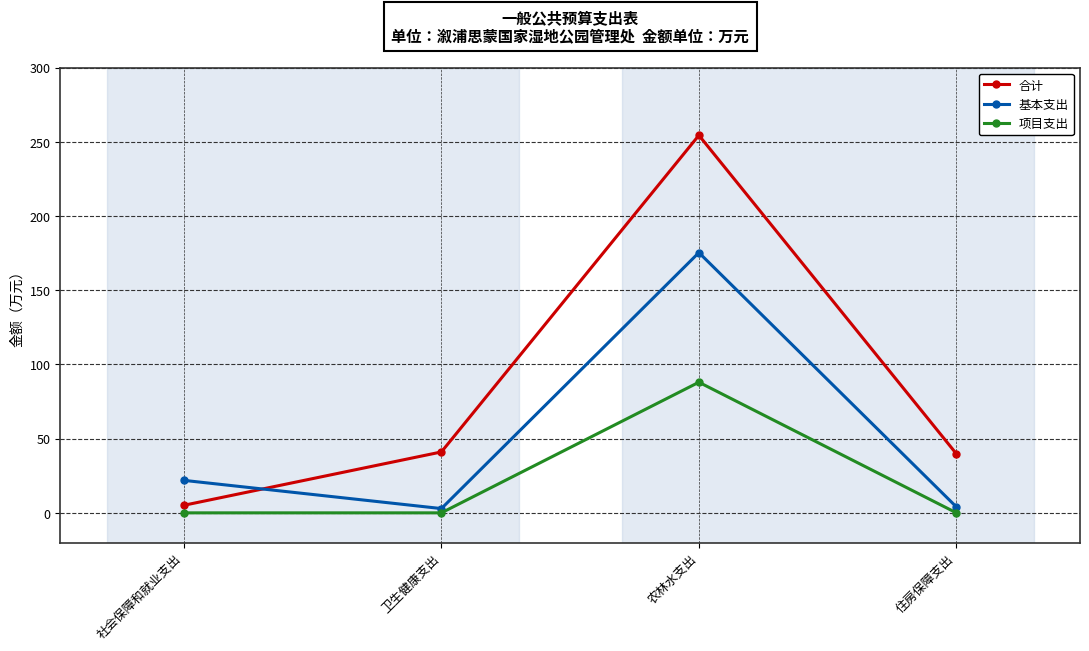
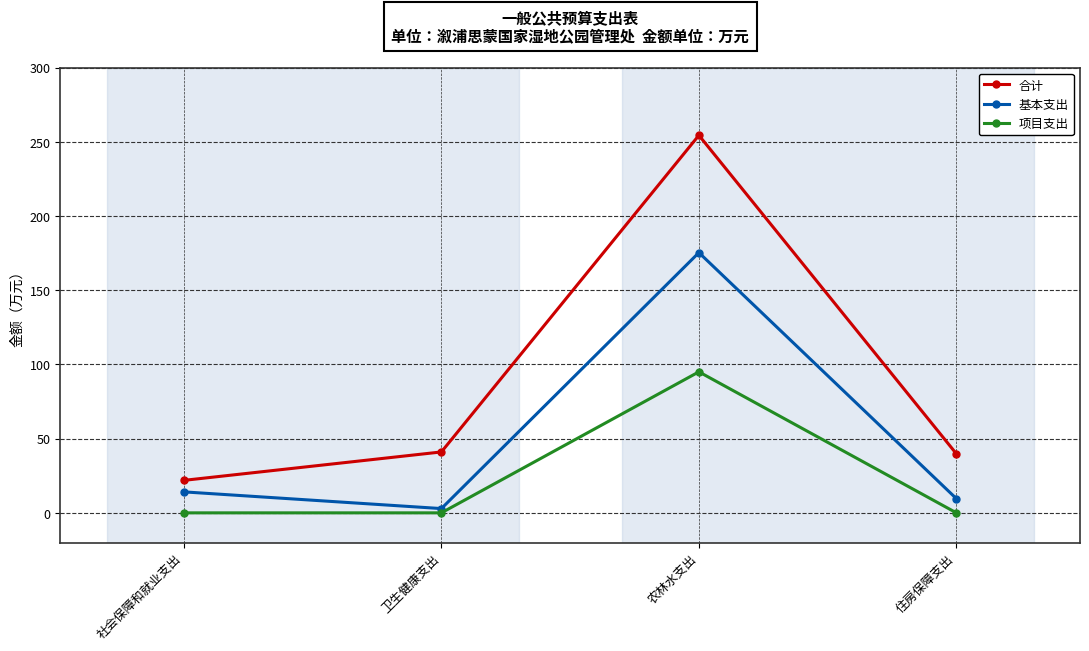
合计, 社会保障和就业支出: 5 -> 22
基本支出, 社会保障和就业支出: 22 -> 14
项目支出, 农林水支出: 88 -> 95
基本支出, 住房保障支出: 4 -> 10
